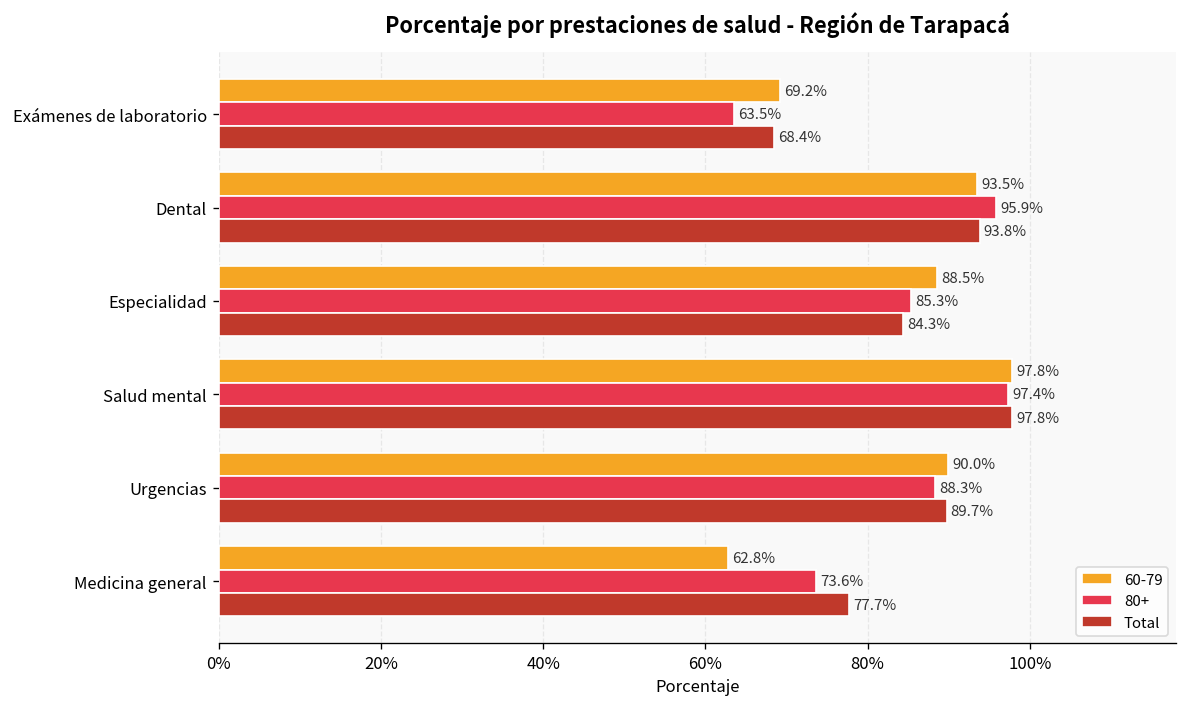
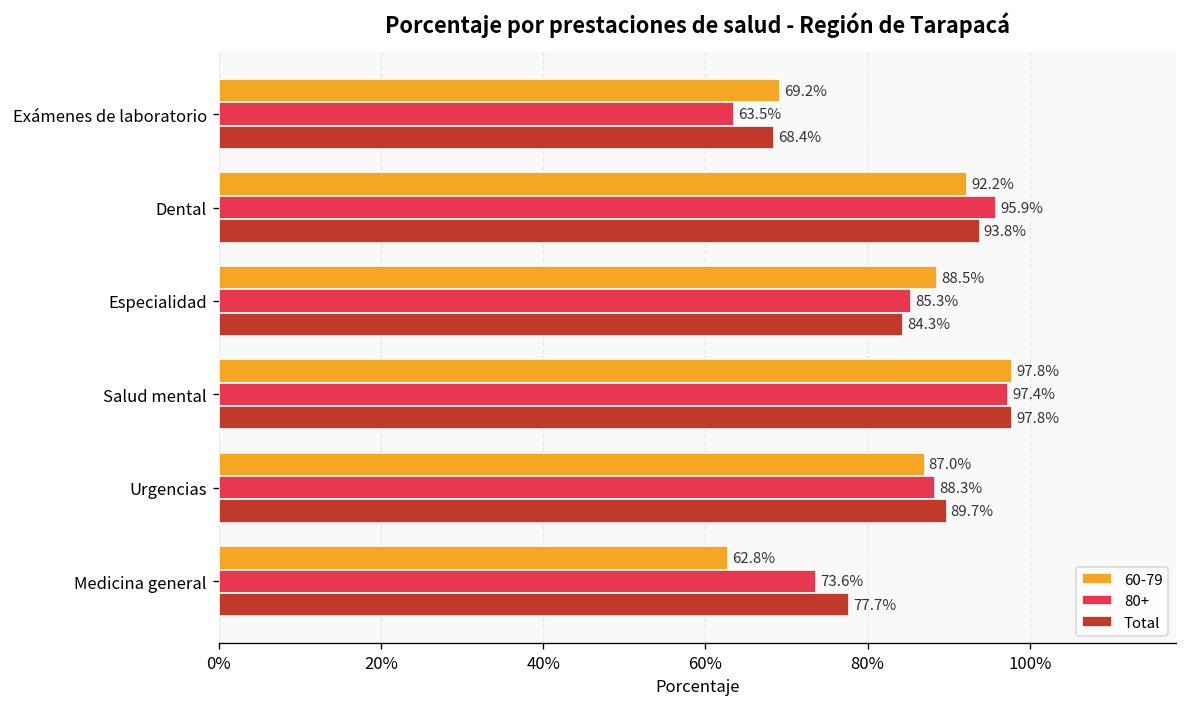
60-79, Dental: 93.5% -> 92.2%
60-79, Urgencias: 90.0% -> 87.0%
